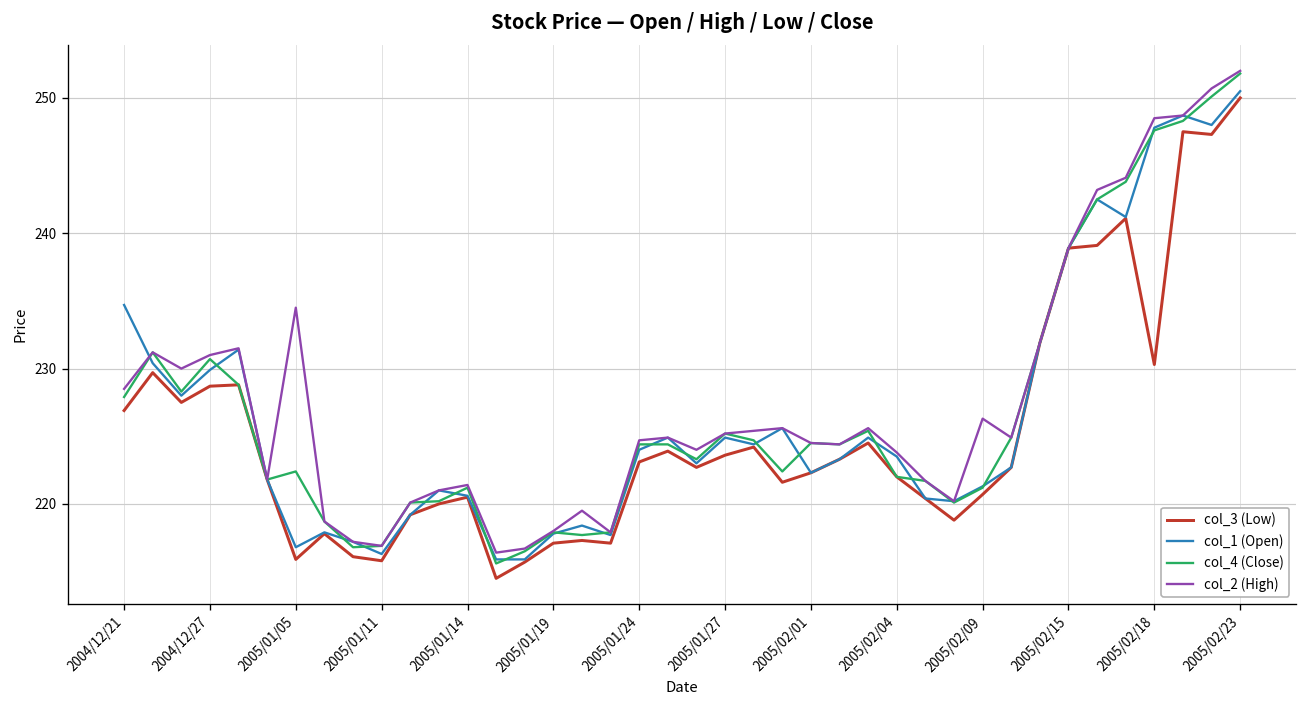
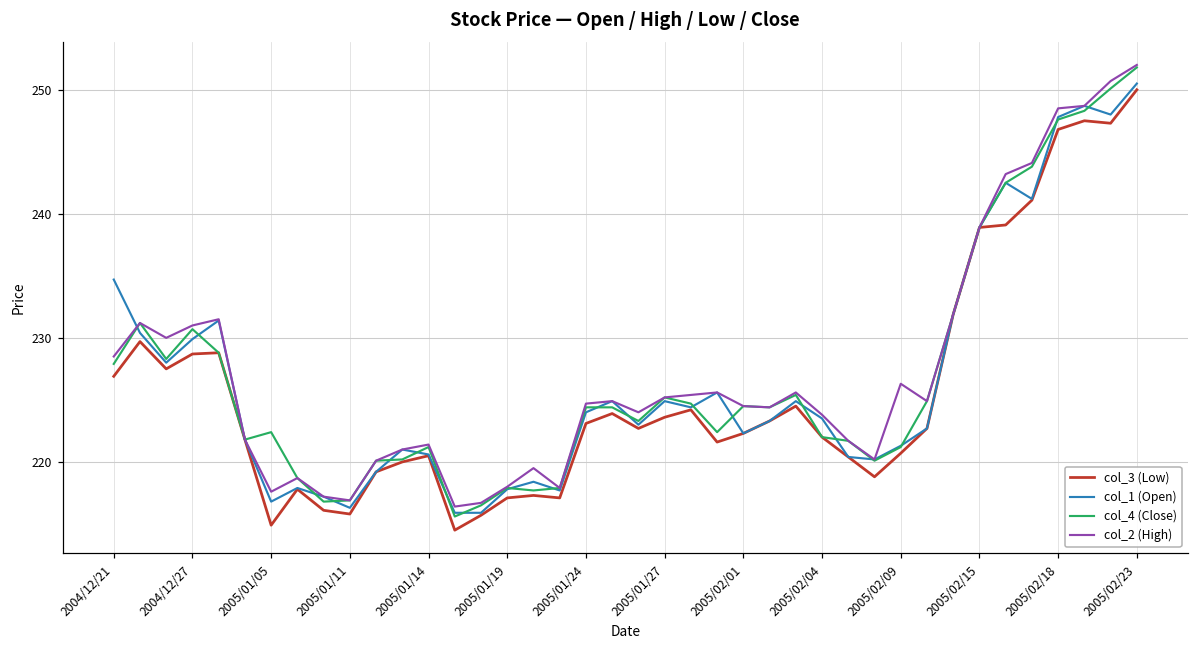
col_3 (Low), 2005/01/05: 215.9 -> 214.9
col_2 (High), 2005/01/05: 234.5 -> 217.6
col_3 (Low), 2005/02/18: 230.3 -> 246.8
